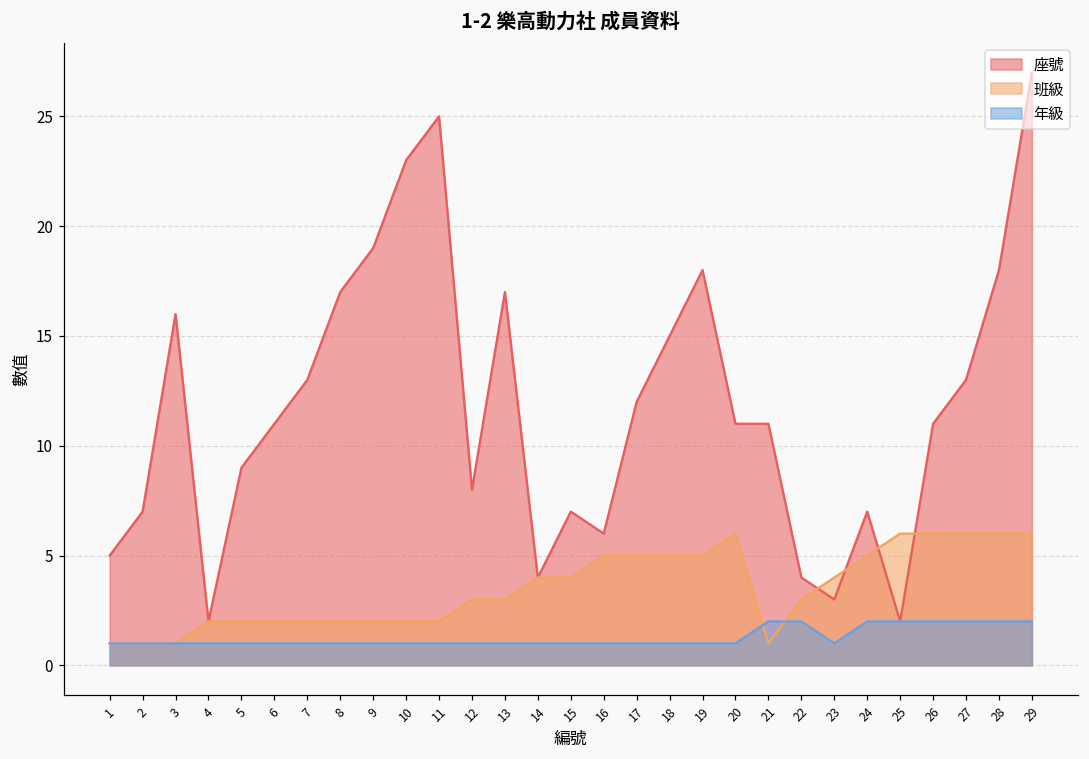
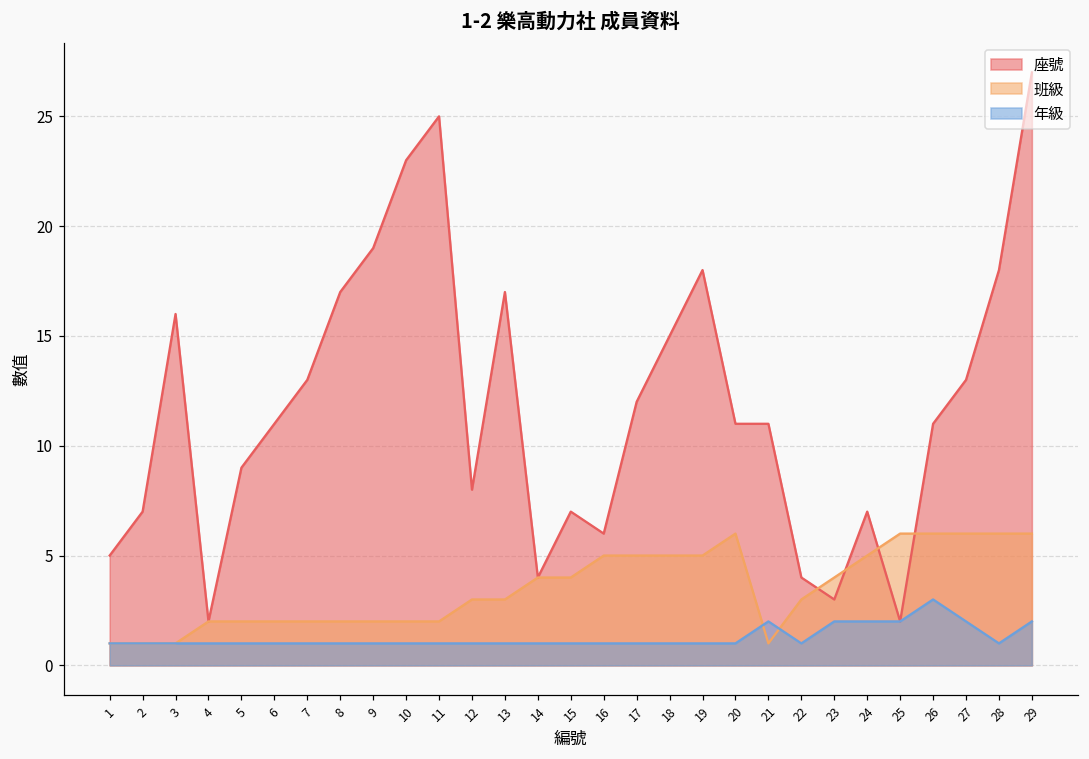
年級, 22: 2 -> 1
年級, 23: 1 -> 2
年級, 26: 2 -> 3
年級, 28: 2 -> 1
